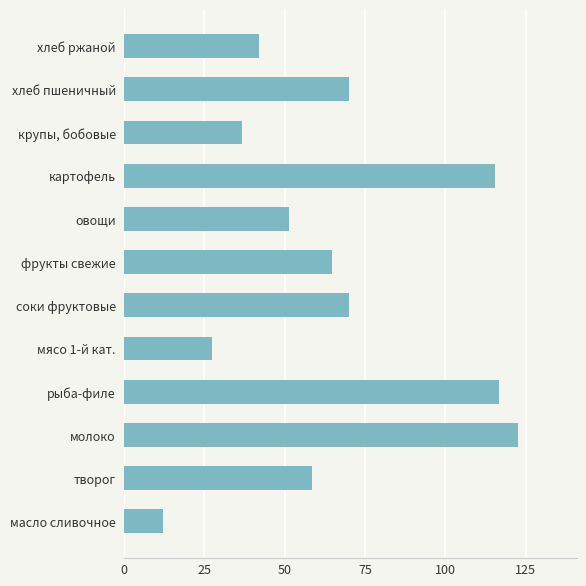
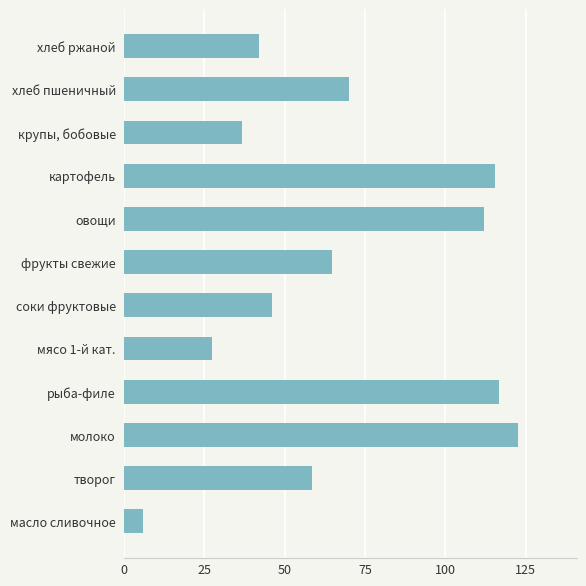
овощи: 51 -> 112
соки фруктовые: 70 -> 46
масло сливочное: 12 -> 6
